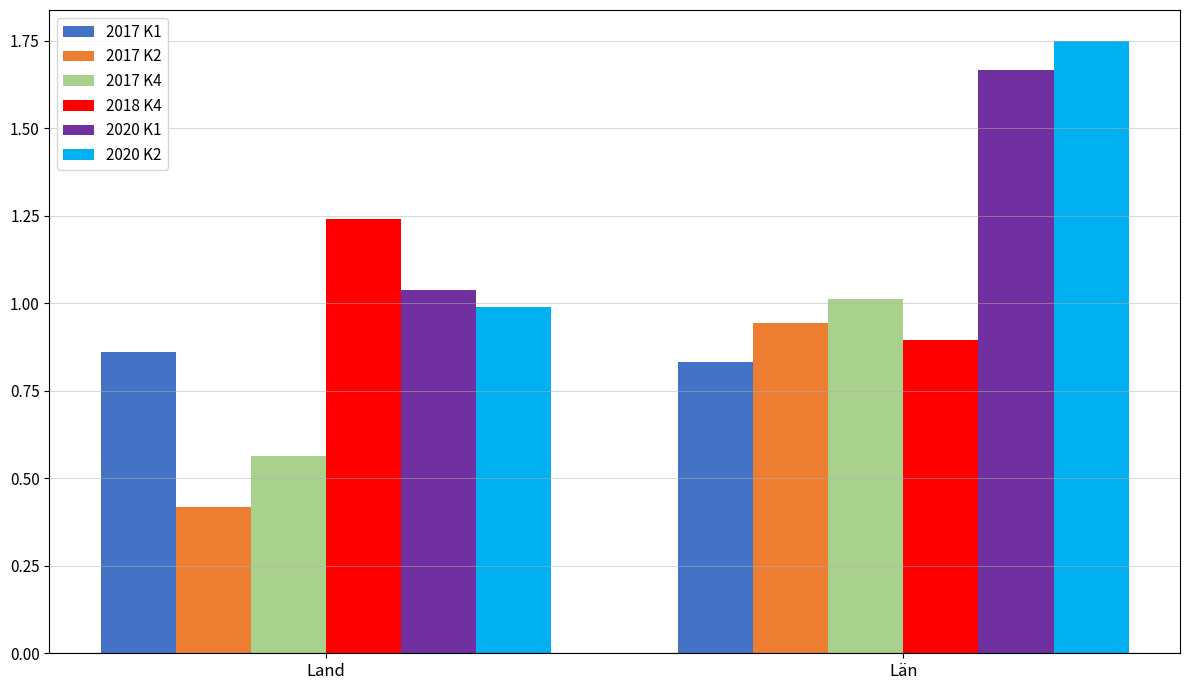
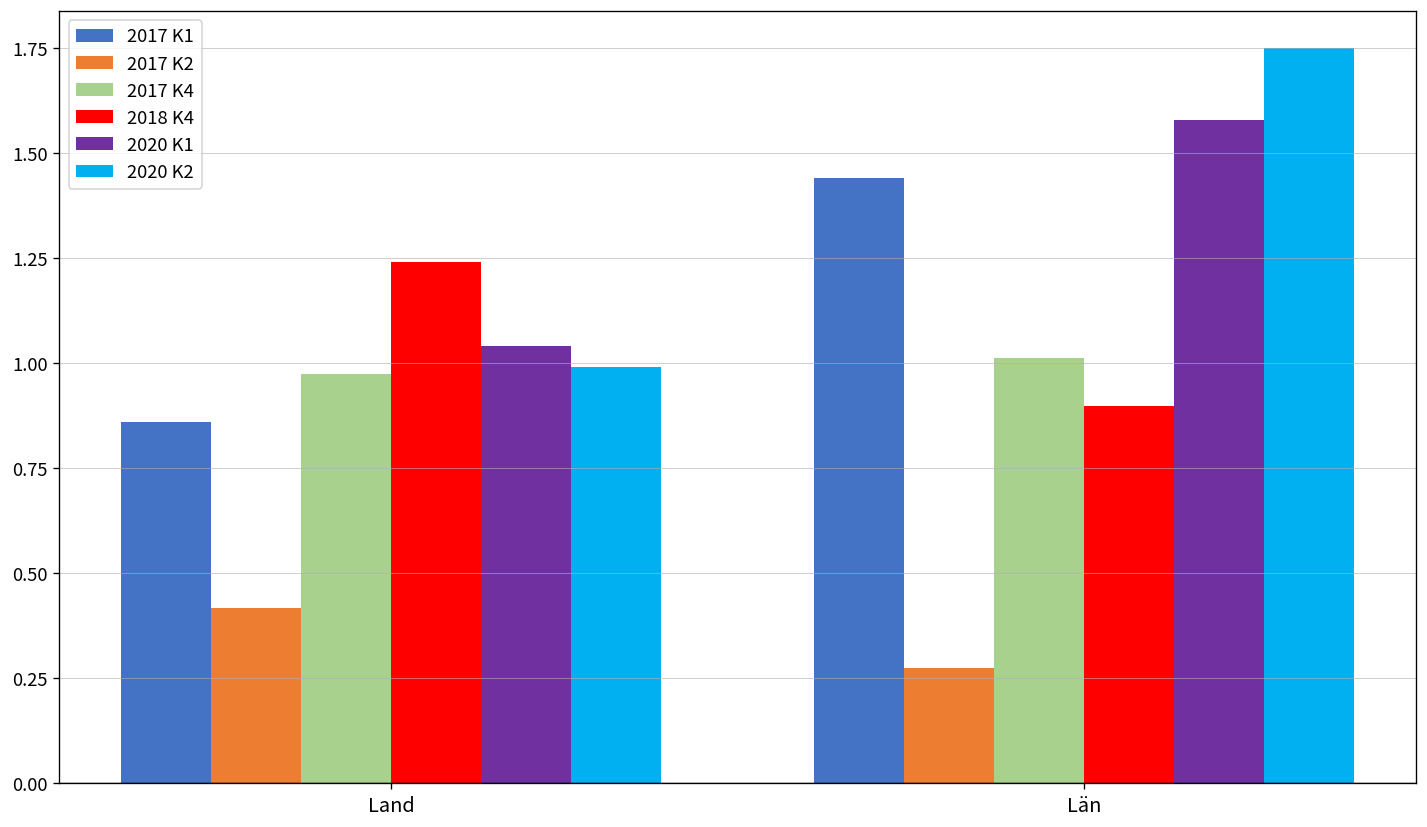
2017 K4, Land: 0.56 -> 0.97
2017 K1, Län: 0.83 -> 1.44
2017 K2, Län: 0.94 -> 0.27
2020 K1, Län: 1.67 -> 1.58
